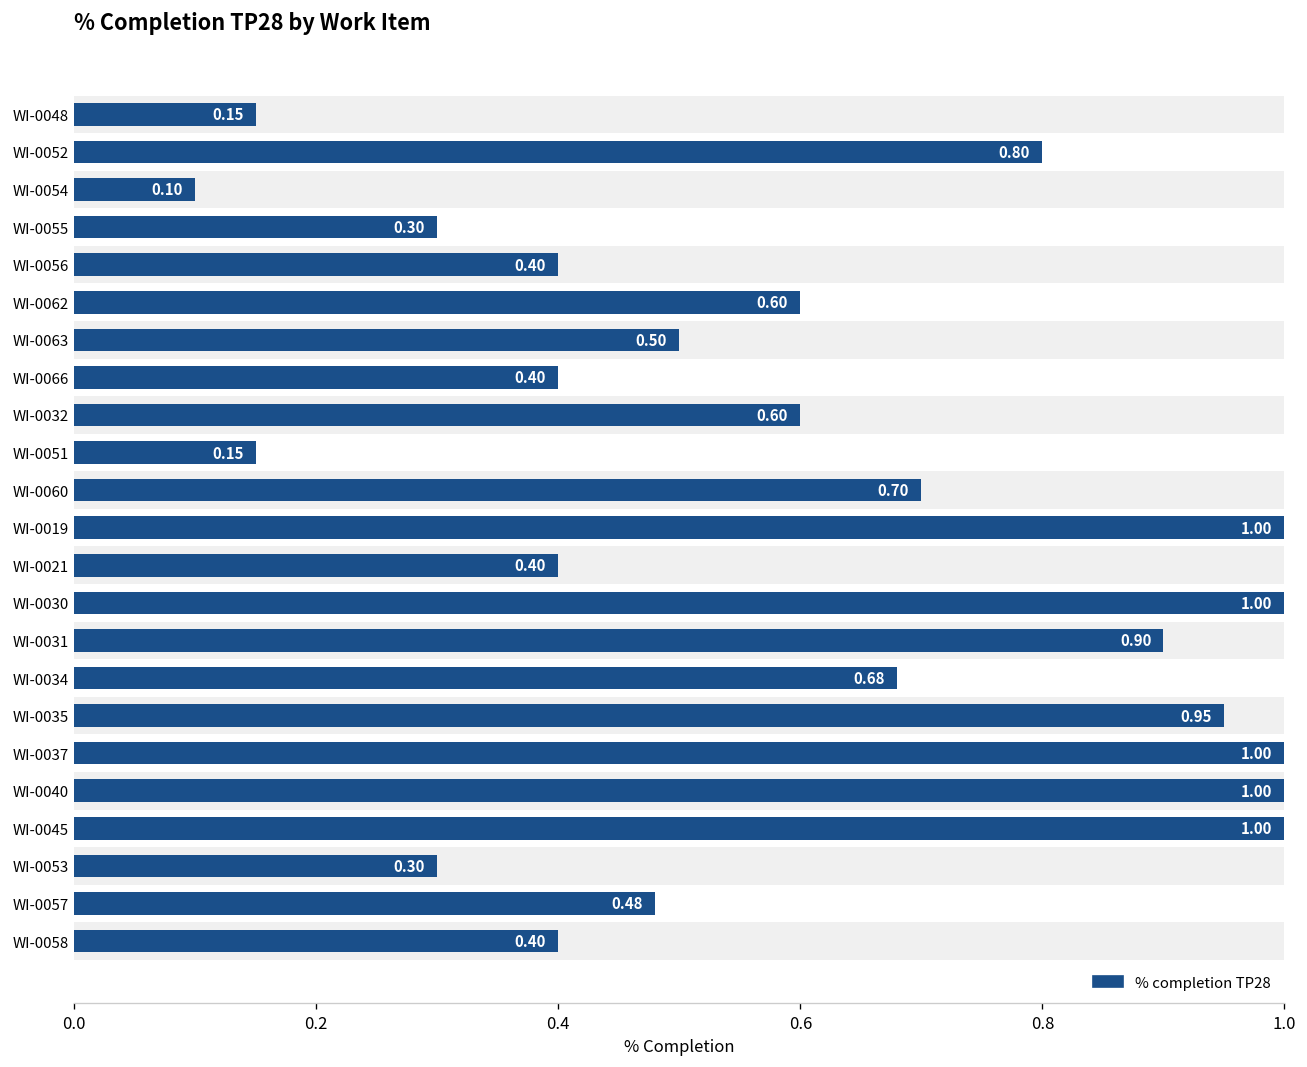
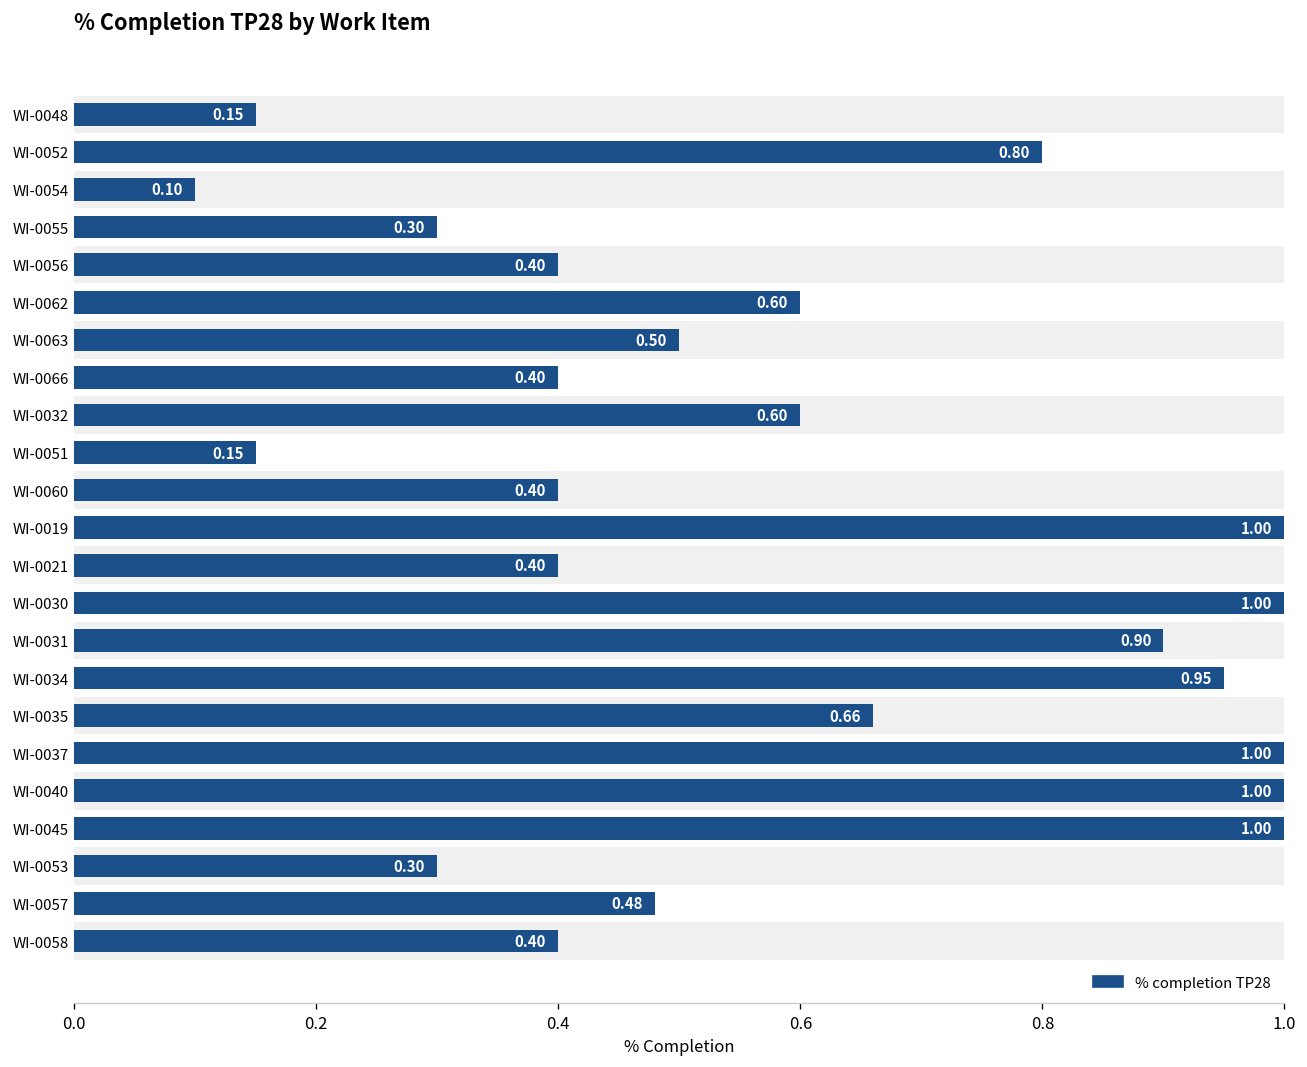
% completion TP28, WI-0060: 0.70 -> 0.40
% completion TP28, WI-0034: 0.68 -> 0.95
% completion TP28, WI-0035: 0.95 -> 0.66
